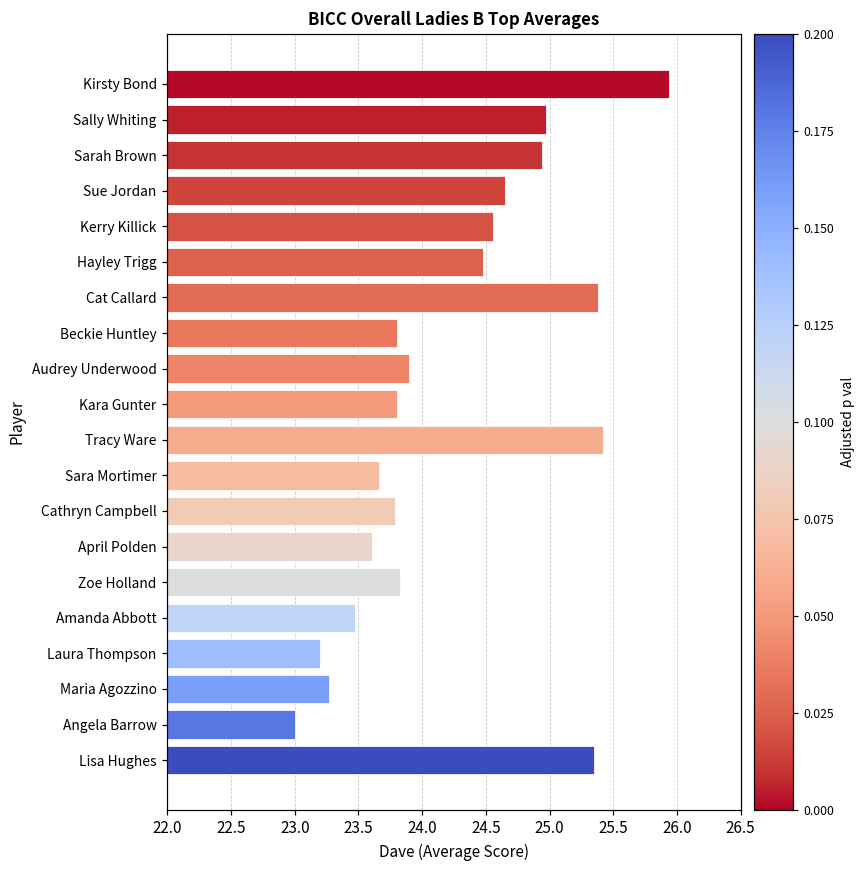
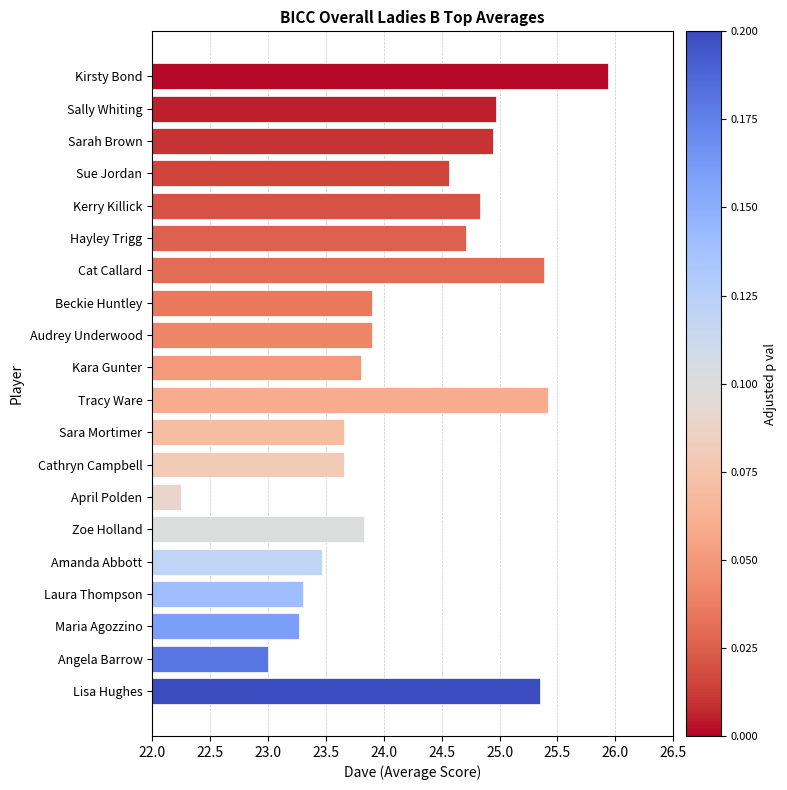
Sue Jordan: 24.65 -> 24.56
Kerry Killick: 24.56 -> 24.83
Hayley Trigg: 24.48 -> 24.71
Beckie Huntley: 23.8 -> 23.9
Cathryn Campbell: 23.79 -> 23.66
April Polden: 23.61 -> 22.25
Laura Thompson: 23.2 -> 23.3
